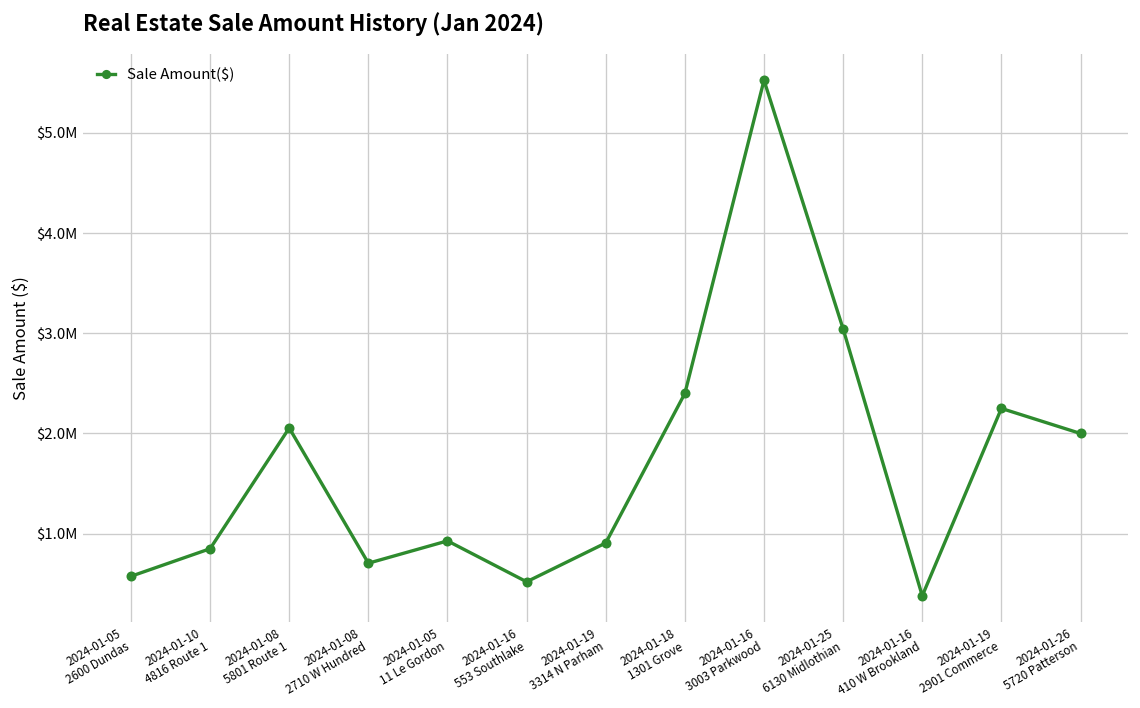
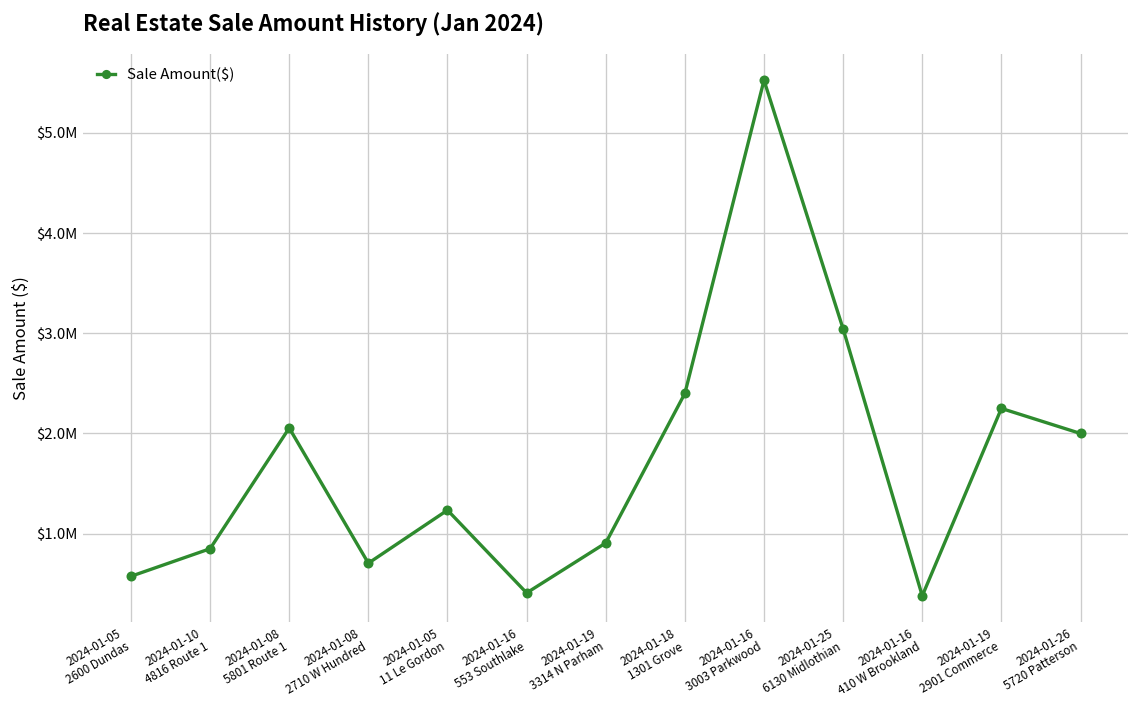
2024-01-05 11 Le Gordon: $900000 -> $1200000
2024-01-16 553 Southlake: $500000 -> $400000
